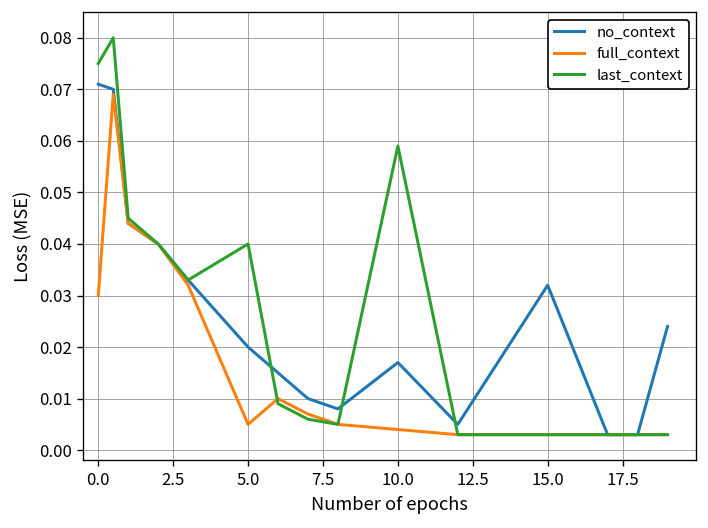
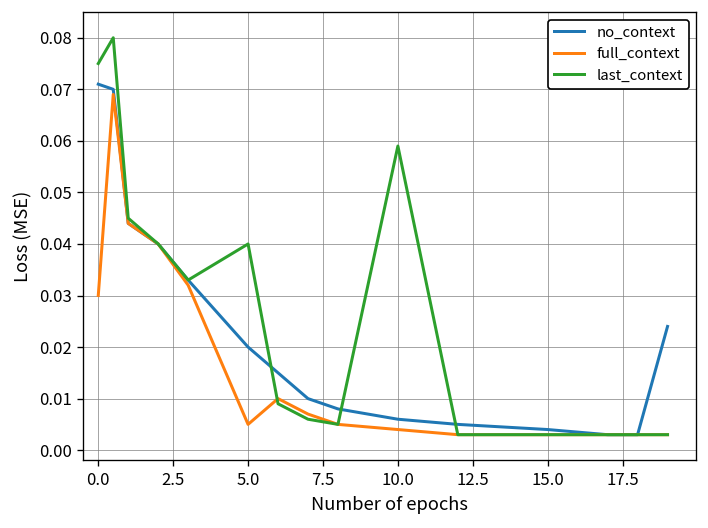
no_context, 10.0: 0.017 -> 0.006
no_context, 15.0: 0.032 -> 0.004
